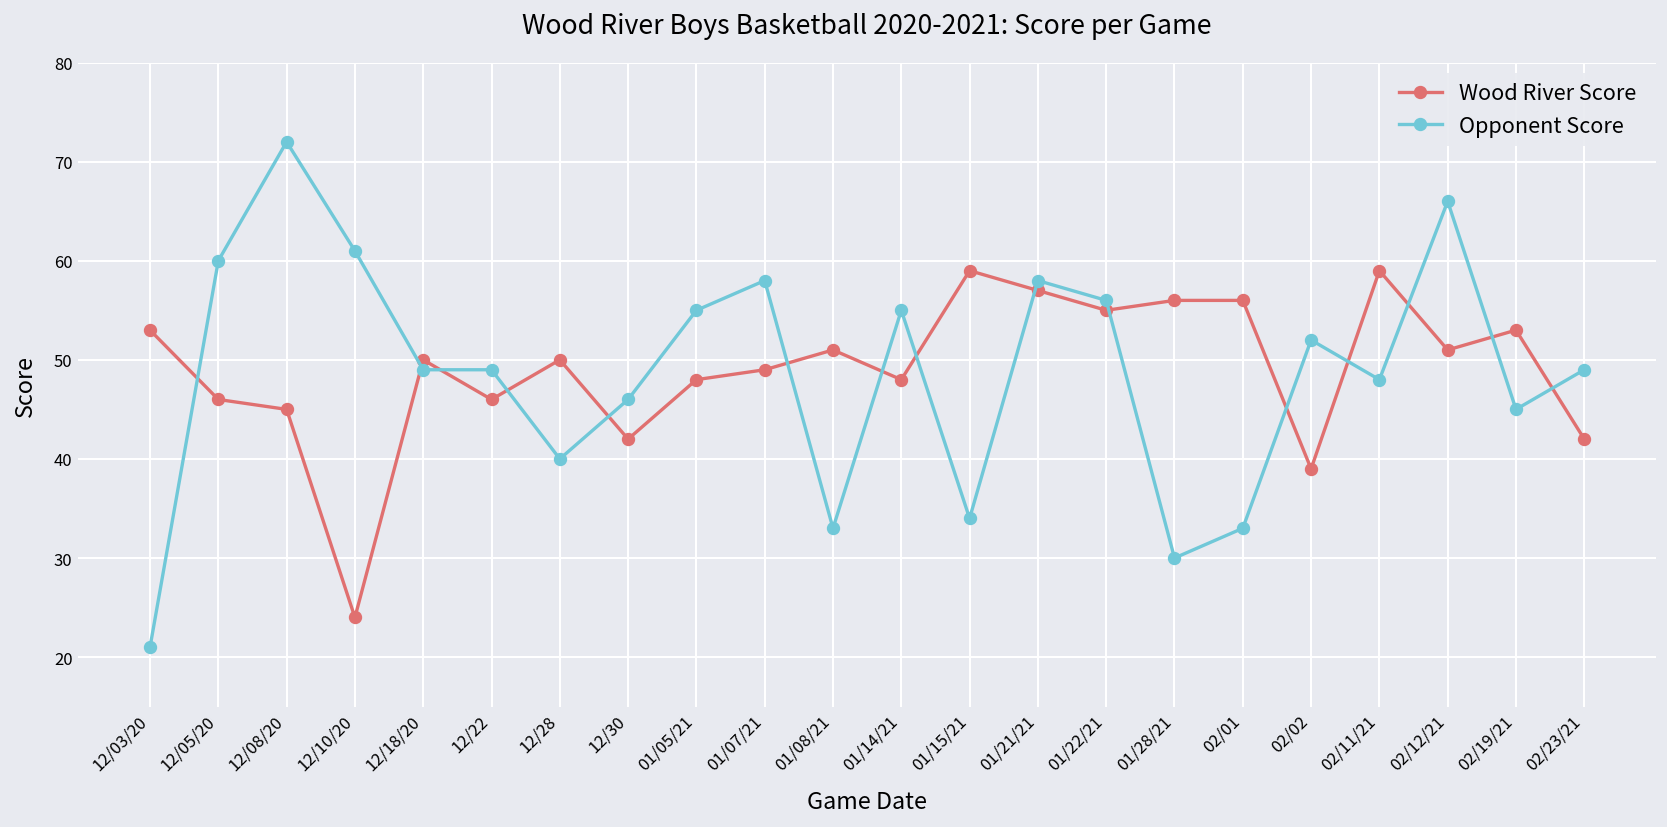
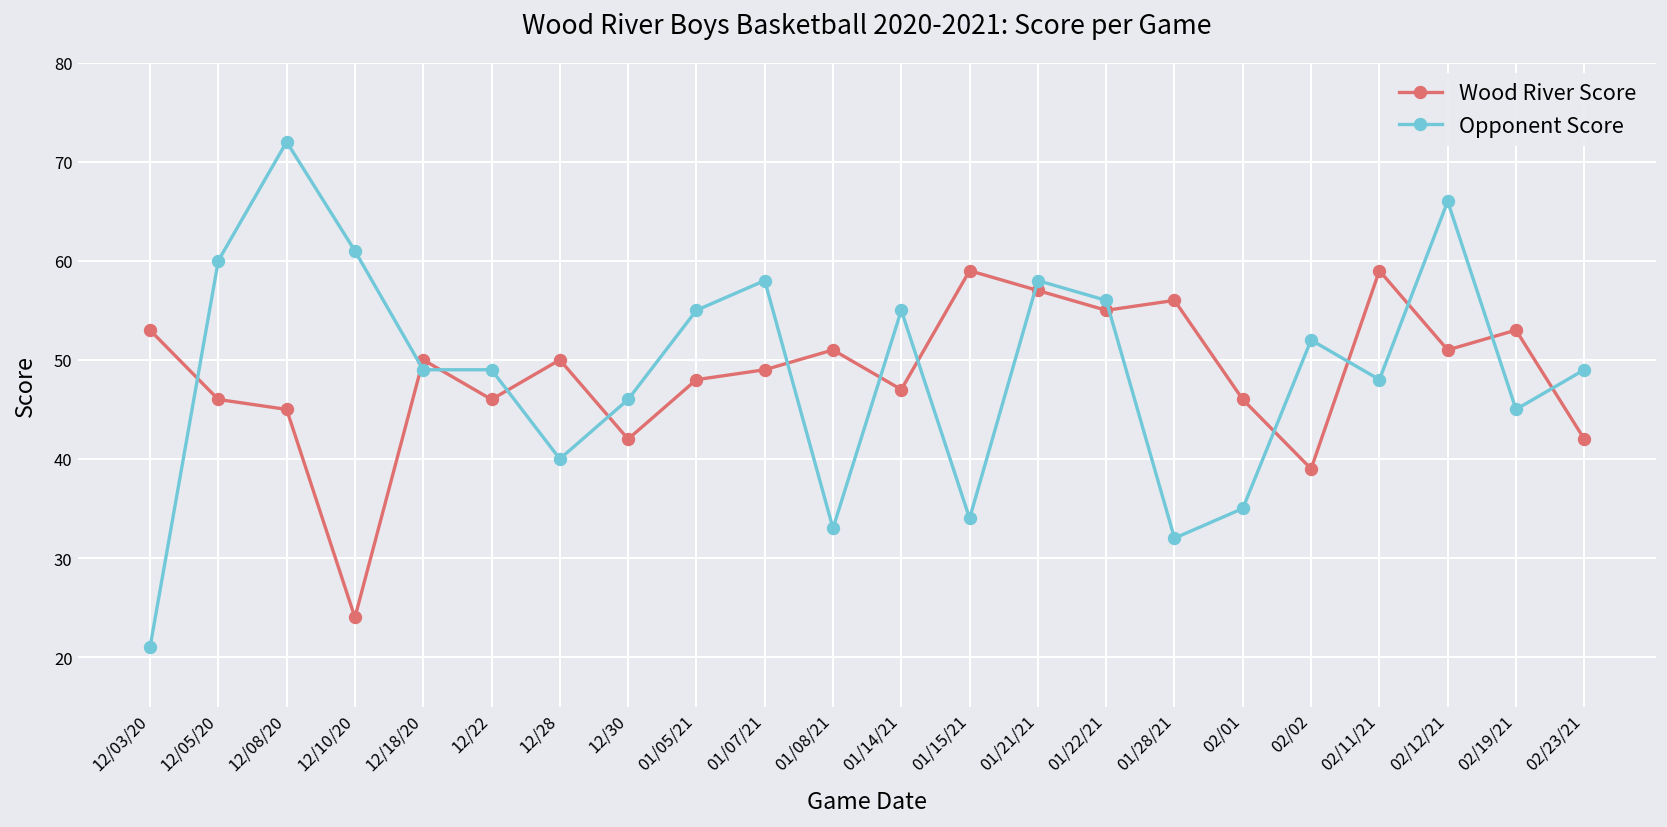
Wood River Score, 01/14/21: 48 -> 47
Opponent Score, 01/28/21: 30 -> 32
Wood River Score, 02/01: 56 -> 46
Opponent Score, 02/01: 33 -> 35
